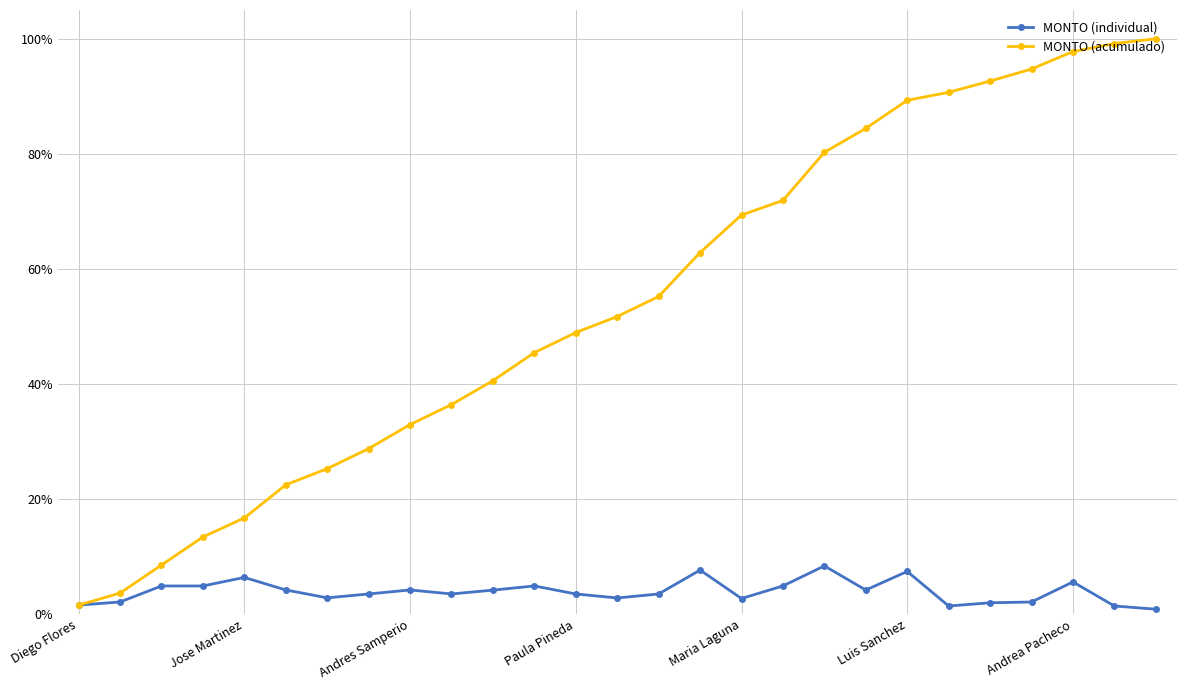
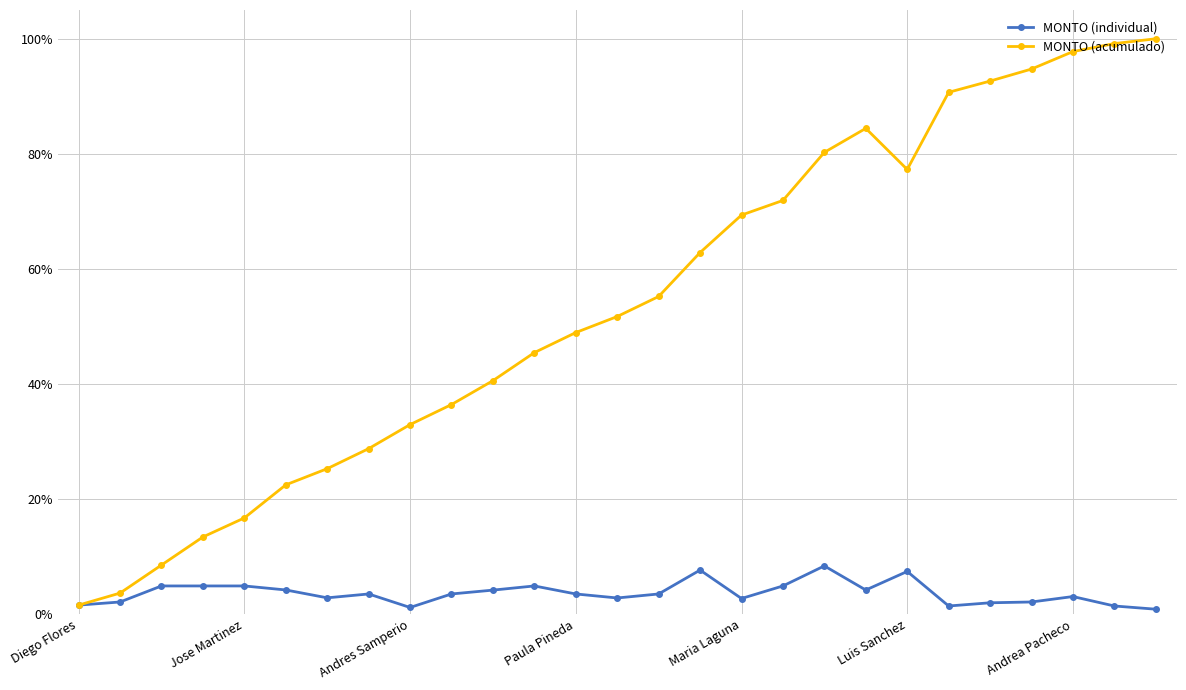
MONTO (individual), Jose Martinez: 6% -> 5%
MONTO (individual), Andres Samperio: 4% -> 1%
MONTO (acumulado), Luis Sanchez: 89% -> 77%
MONTO (individual), Andrea Pacheco: 6% -> 3%
